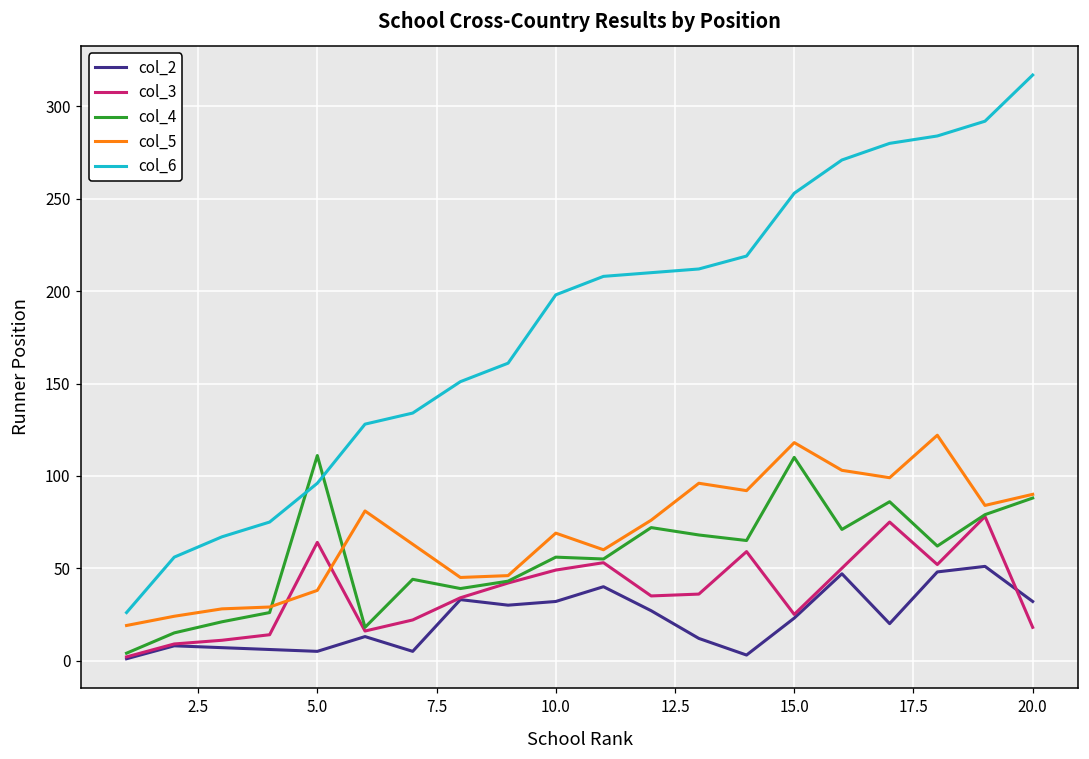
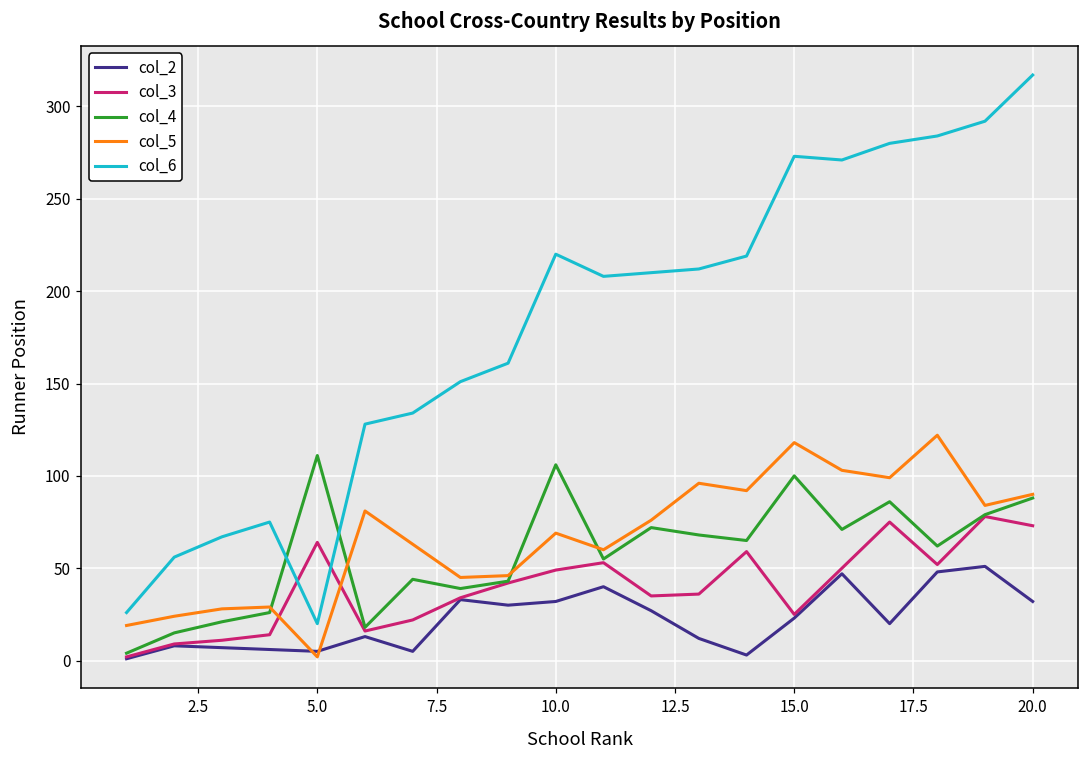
col_5, 5.0: 38 -> 2
col_6, 5.0: 96 -> 20
col_4, 10.0: 56 -> 106
col_6, 10.0: 198 -> 220
col_4, 15.0: 110 -> 100
col_6, 15.0: 253 -> 273
col_3, 20.0: 18 -> 73
